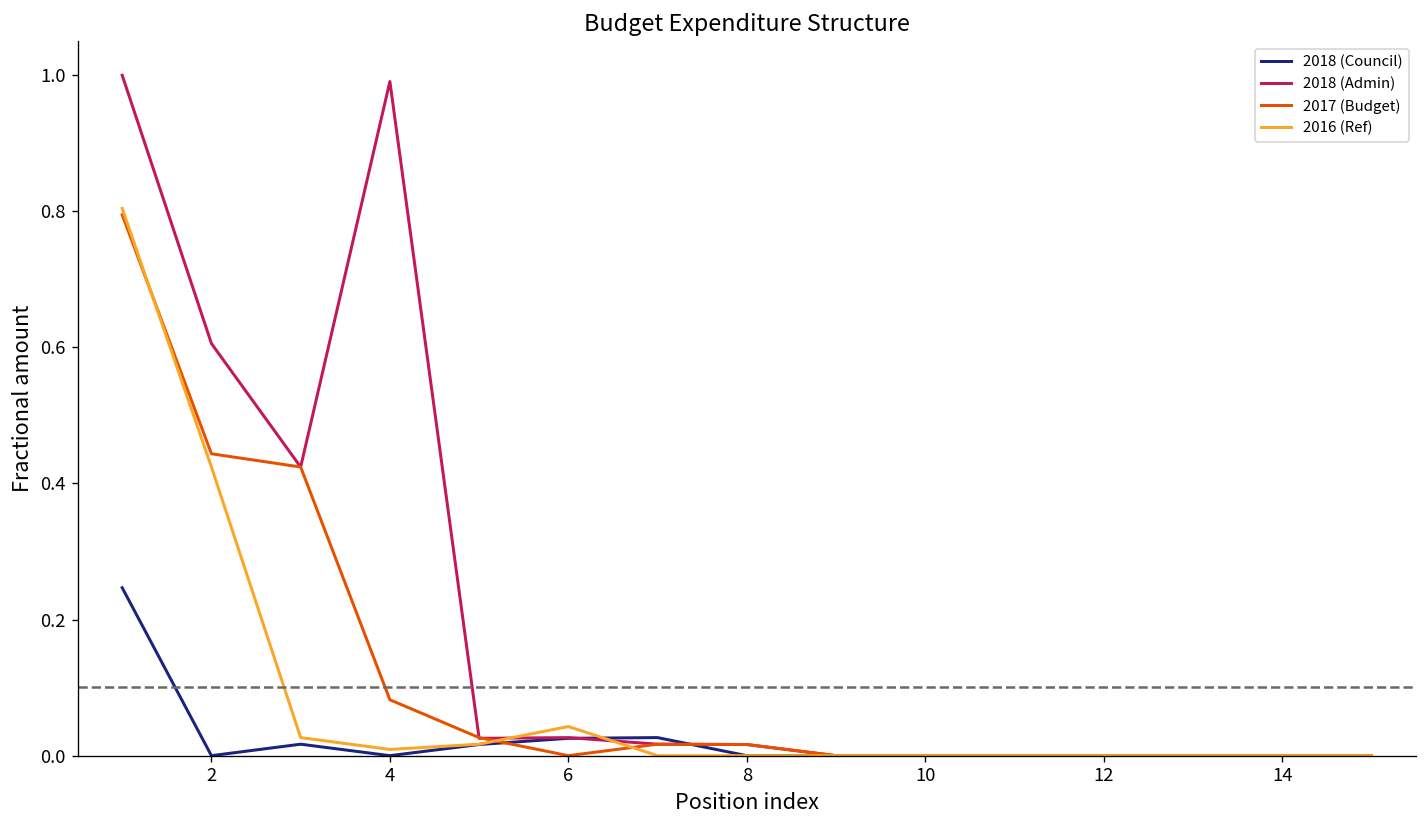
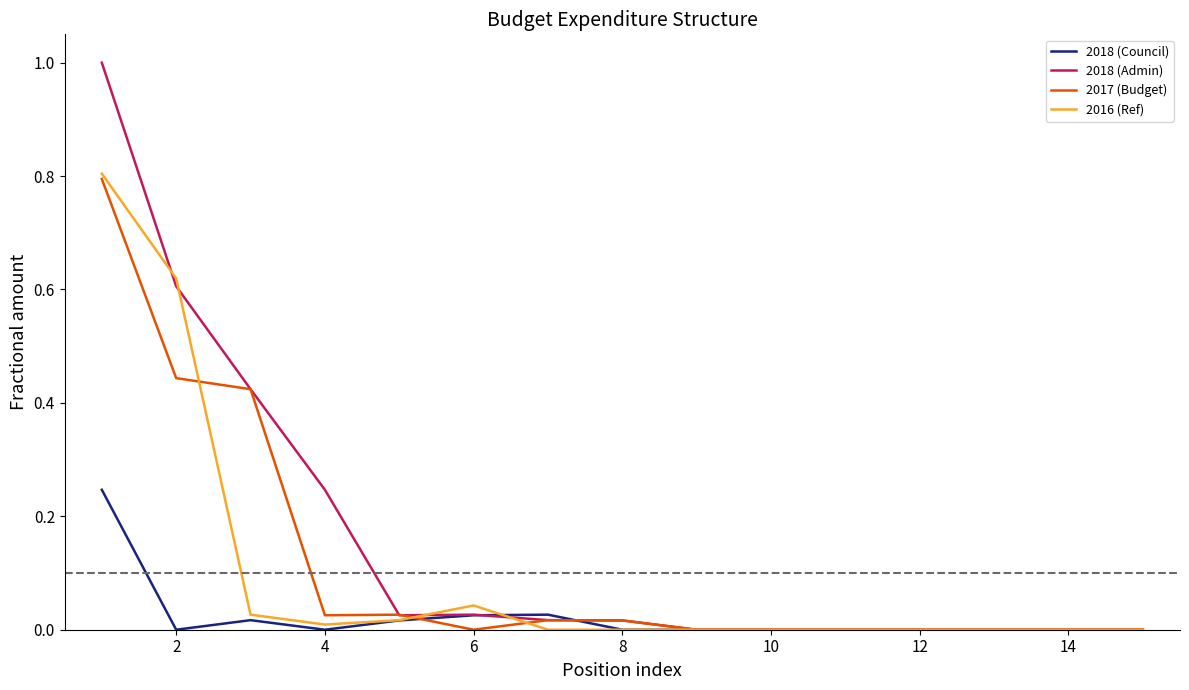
2016 (Ref), 2: 0.42 -> 0.62
2018 (Admin), 4: 0.99 -> 0.25
2017 (Budget), 4: 0.08 -> 0.03
